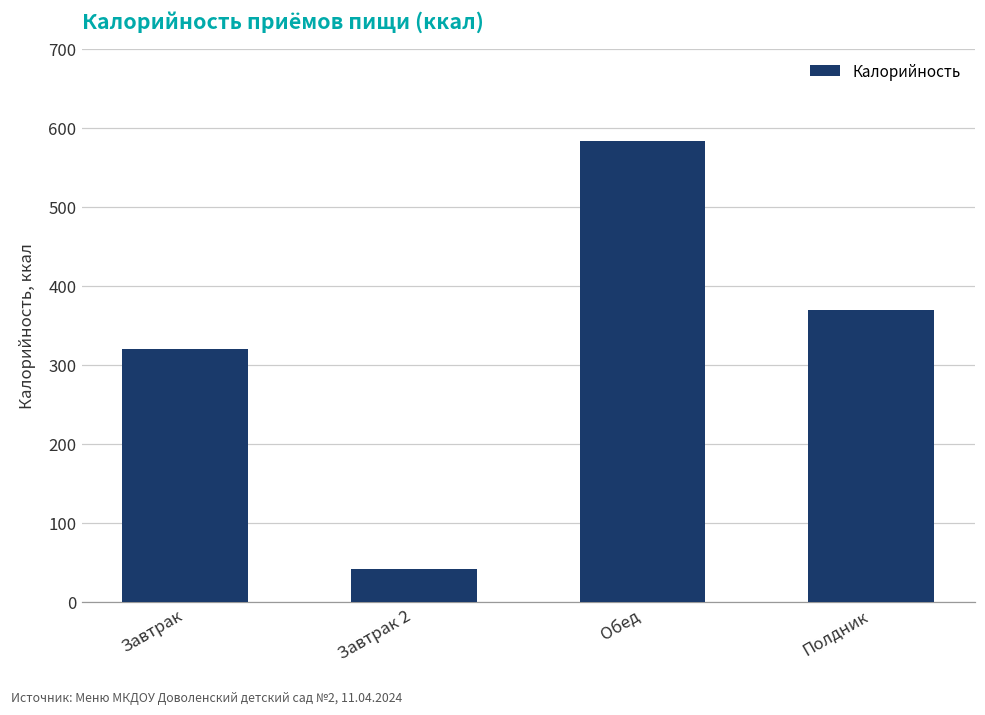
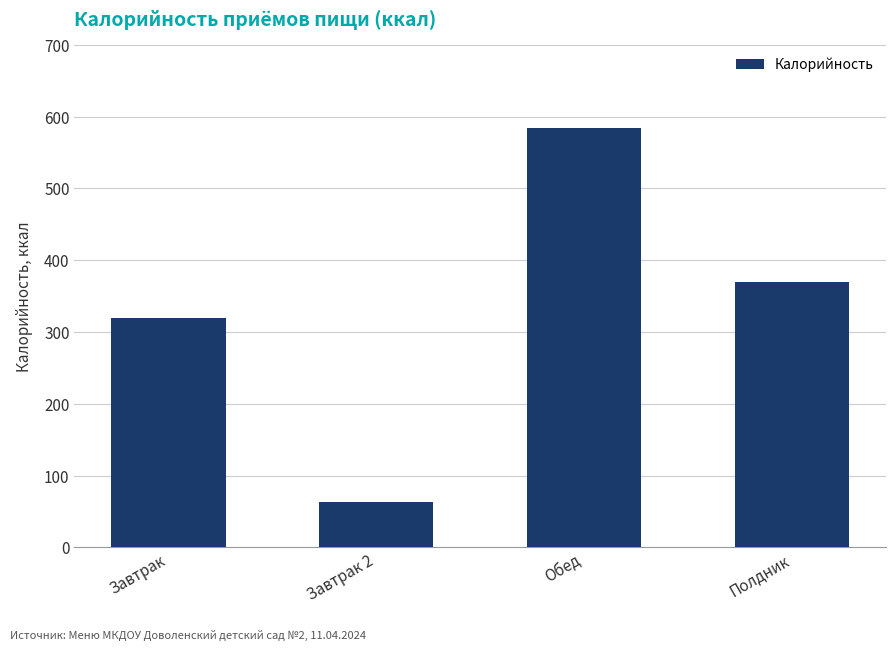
Завтрак 2: 40 -> 60
